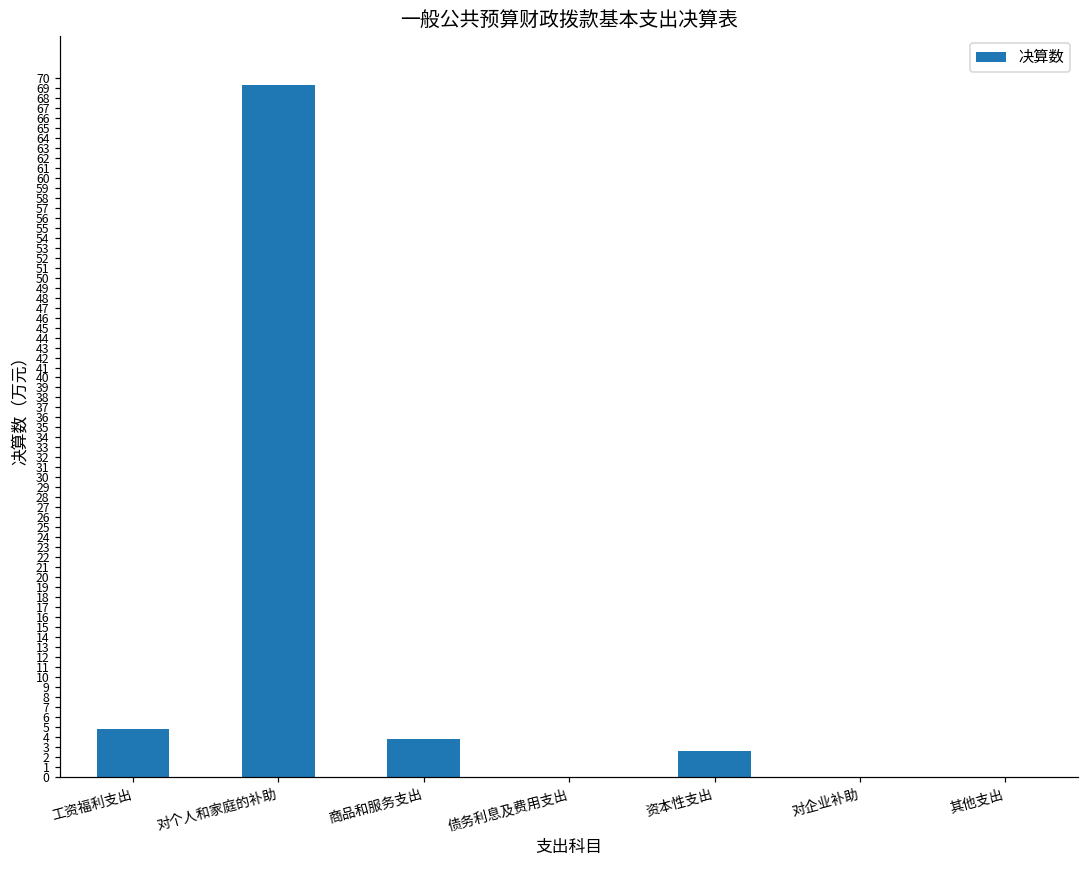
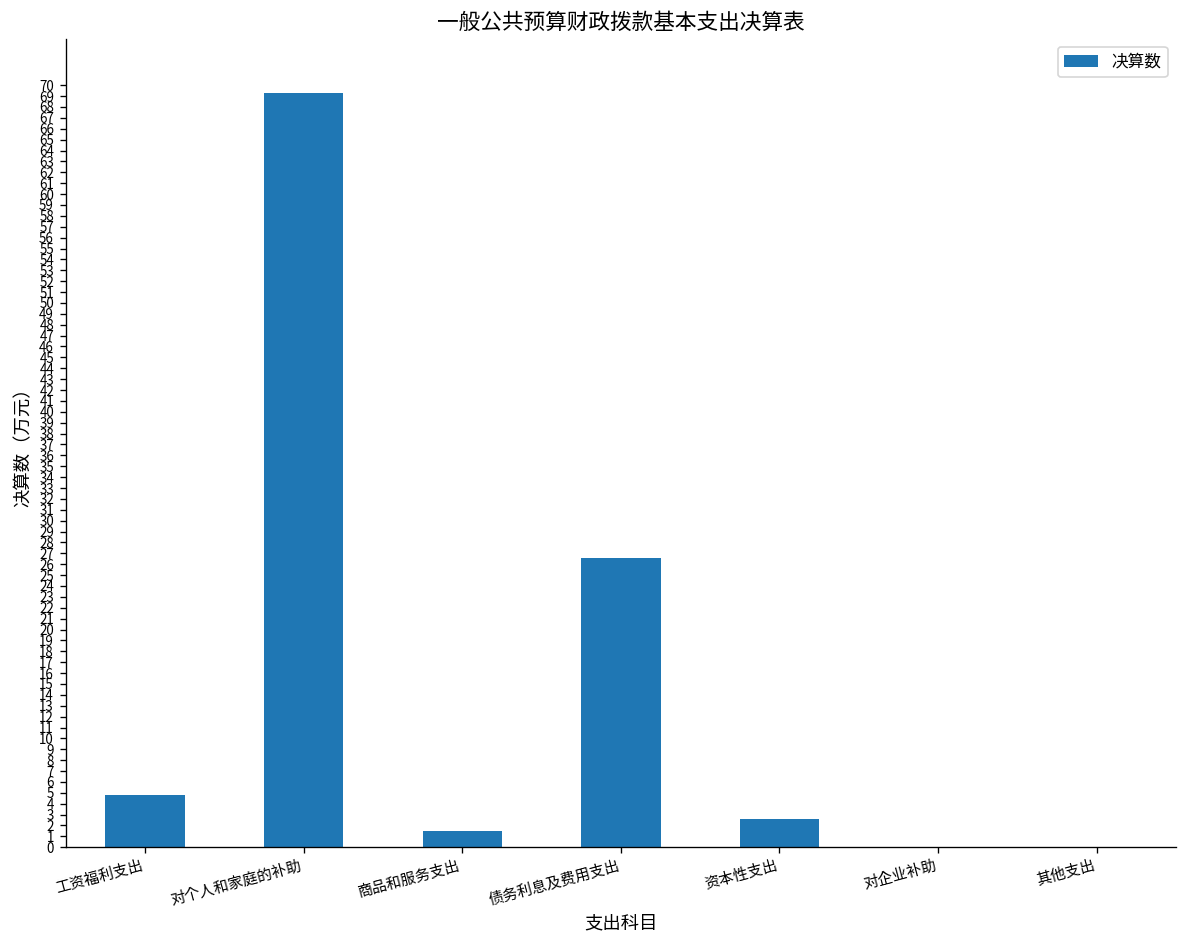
商品和服务支出: 4 -> 2
债务利息及费用支出: 0 -> 27
